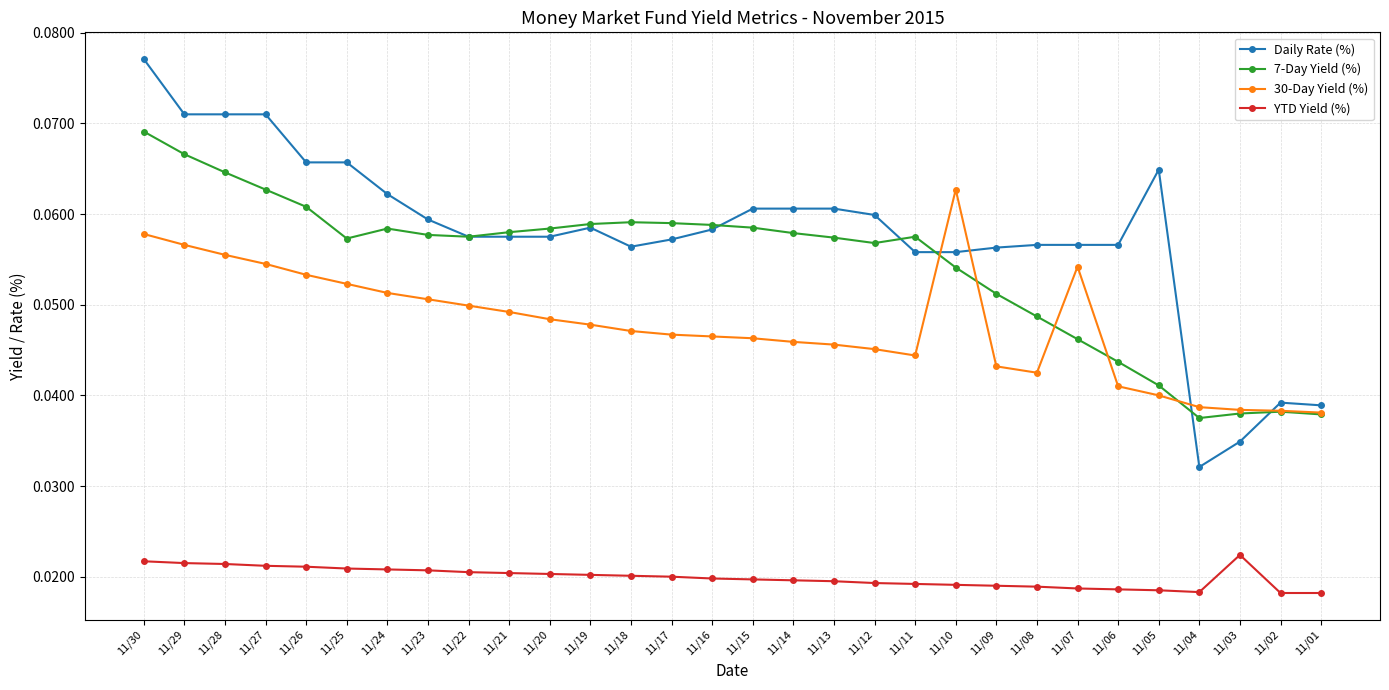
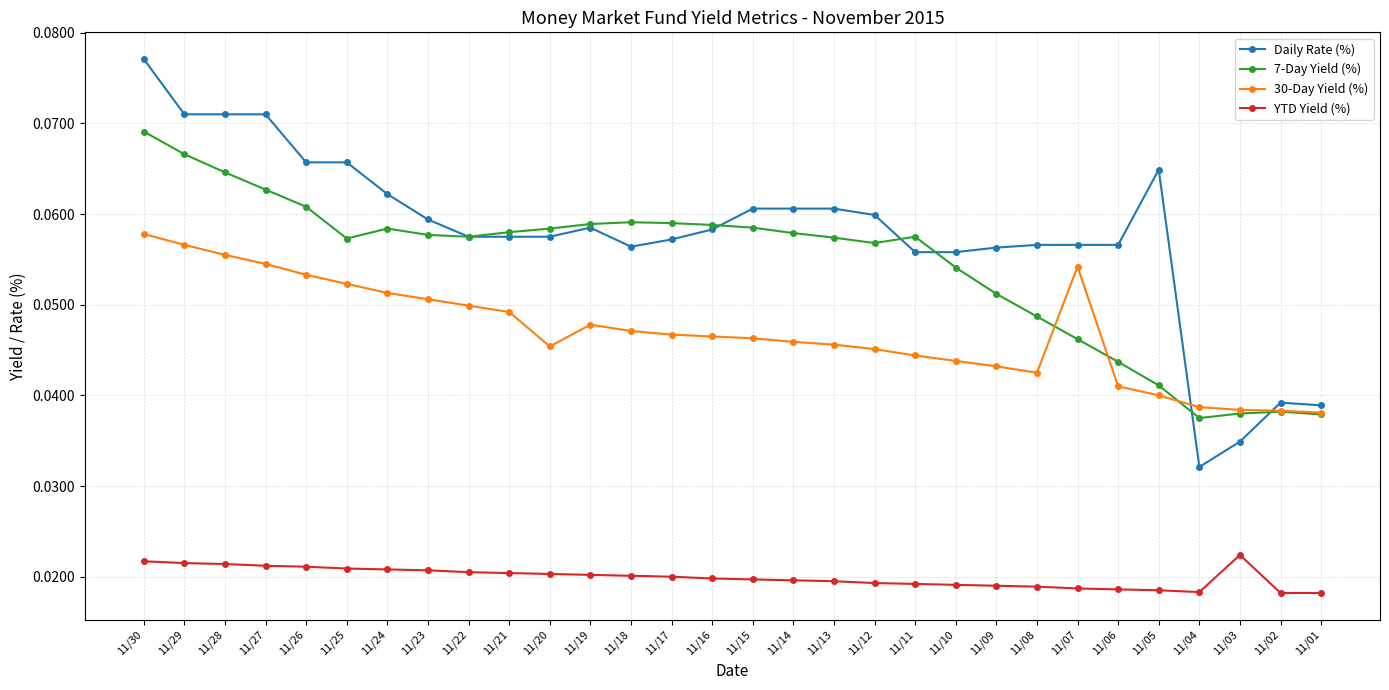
30-Day Yield (%), 11/20: 0.048 -> 0.045
30-Day Yield (%), 11/10: 0.063 -> 0.044
